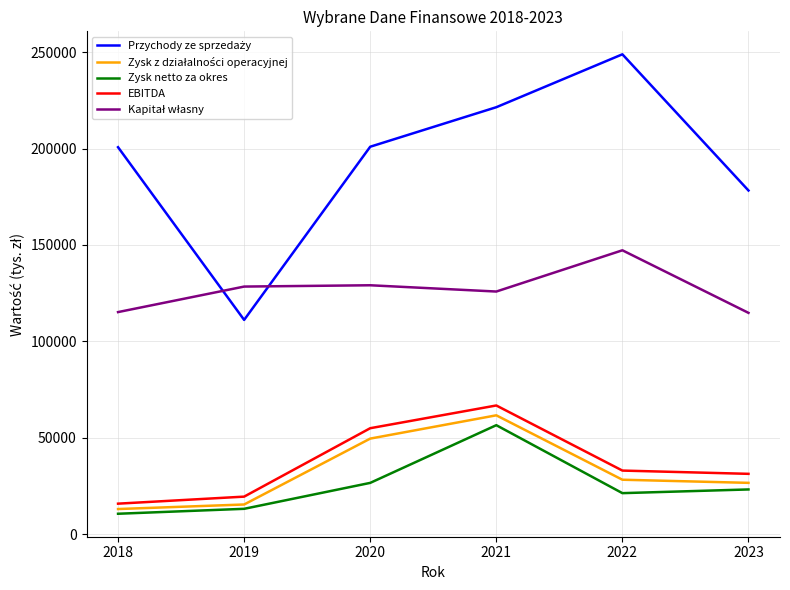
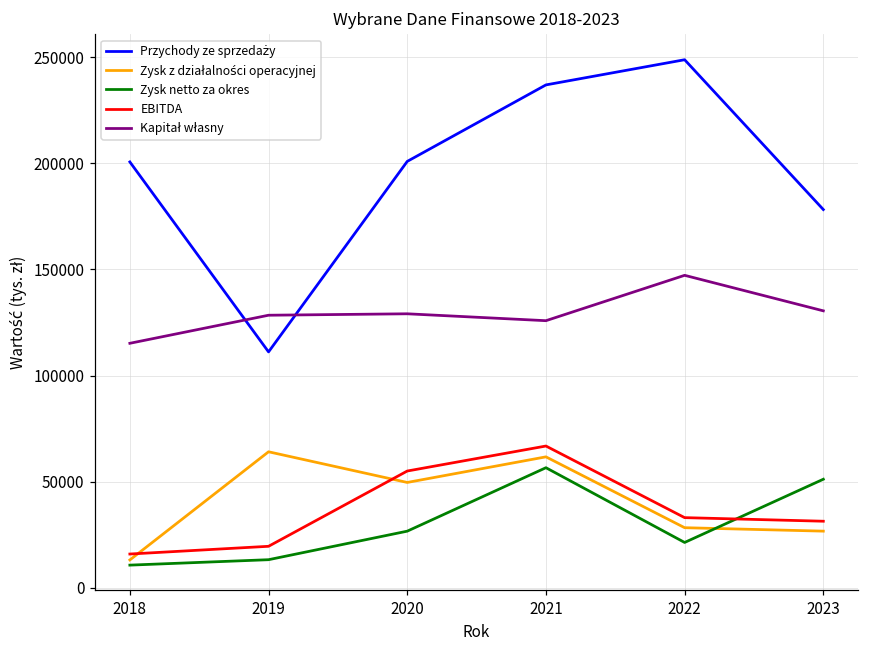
Zysk z działalności operacyjnej, 2019: 15000 -> 64000
Przychody ze sprzedaży, 2021: 221000 -> 237000
Zysk netto za okres, 2023: 23000 -> 51000
Kapitał własny, 2023: 115000 -> 131000
